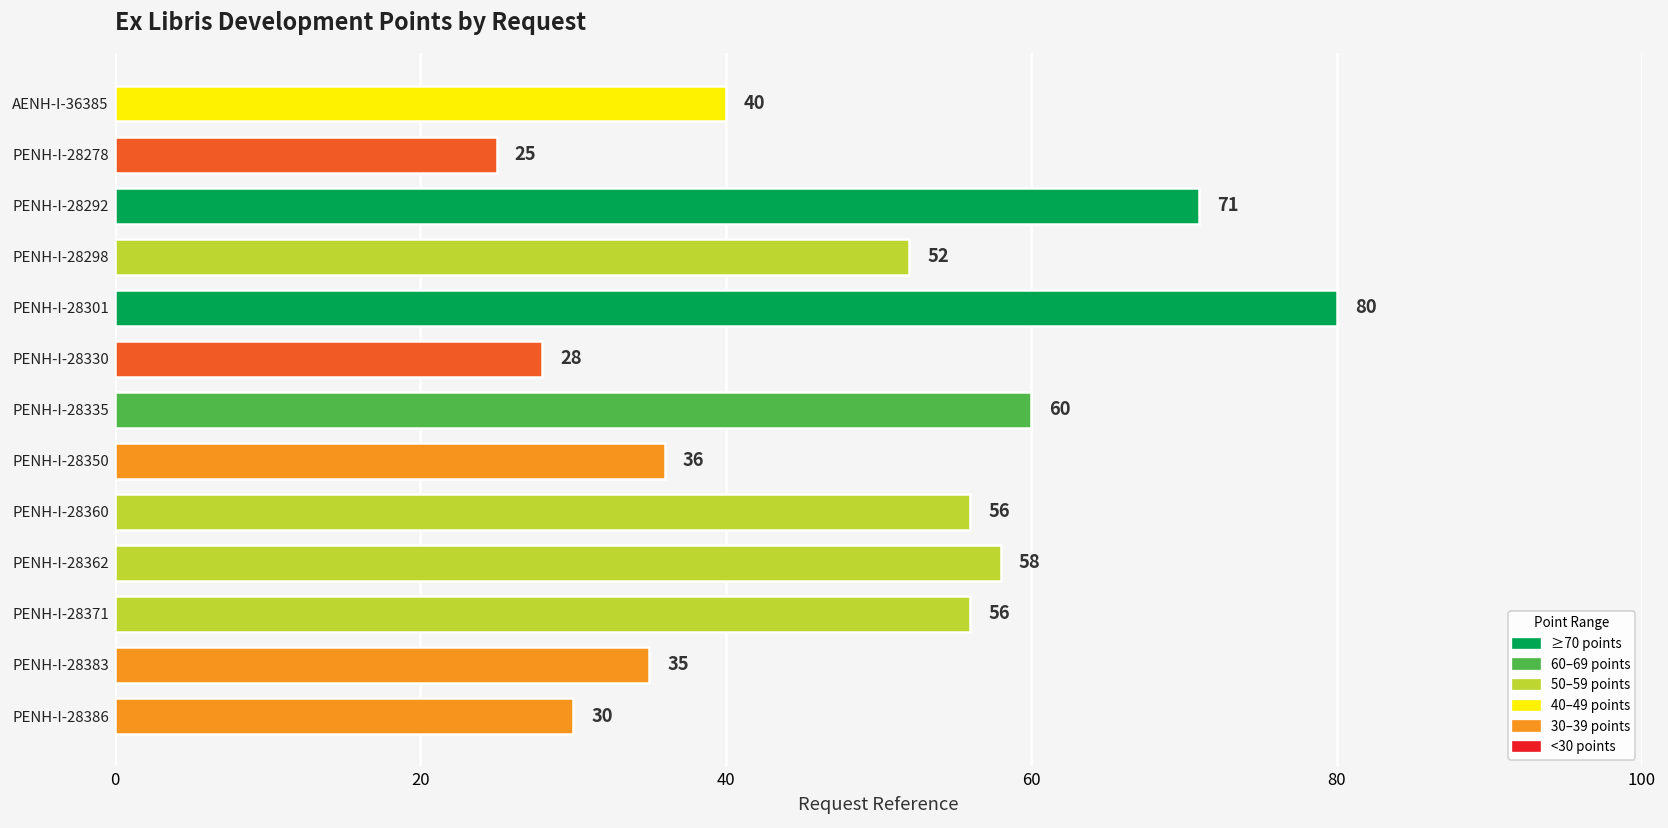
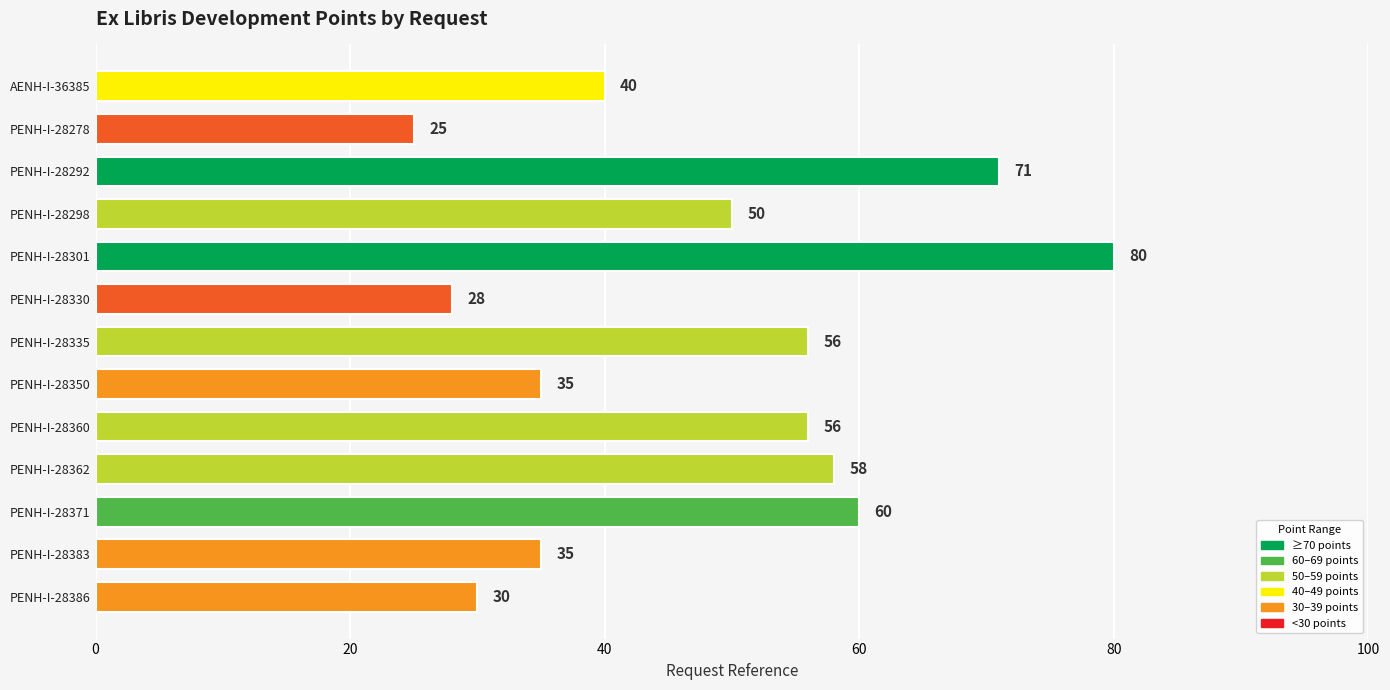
PENH-I-28298: 52 -> 50
PENH-I-28335: 60 -> 56
PENH-I-28350: 36 -> 35
PENH-I-28371: 56 -> 60
